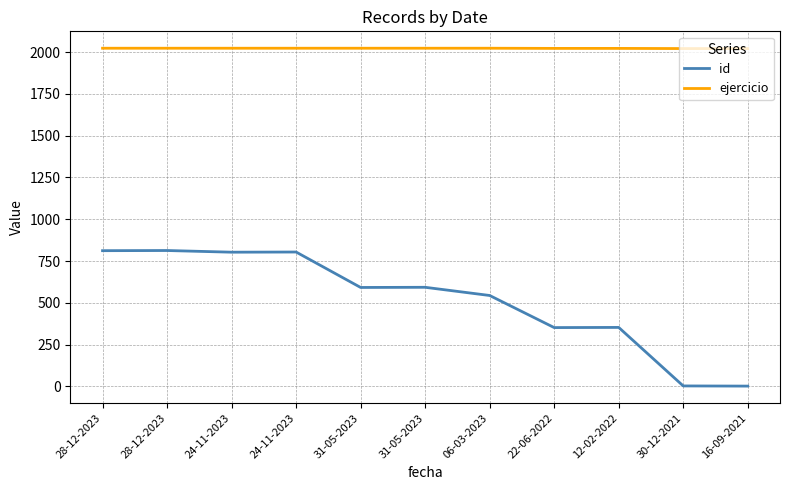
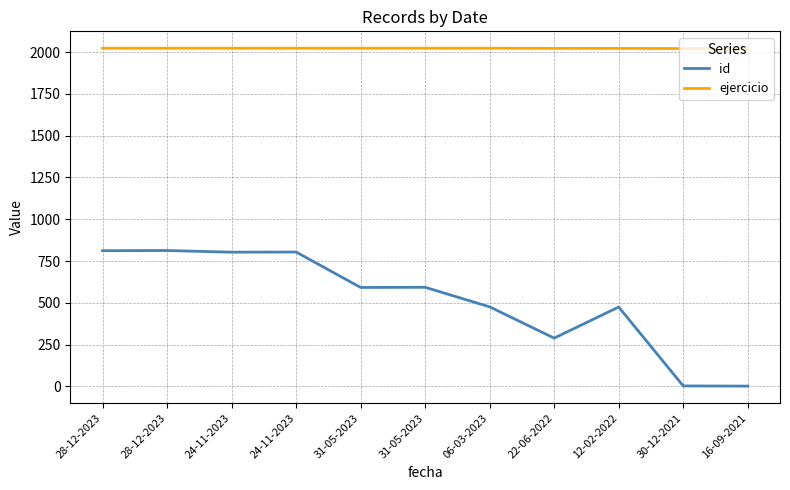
id, 06-03-2023: 540 -> 480
id, 22-06-2022: 350 -> 290
id, 12-02-2022: 350 -> 480
